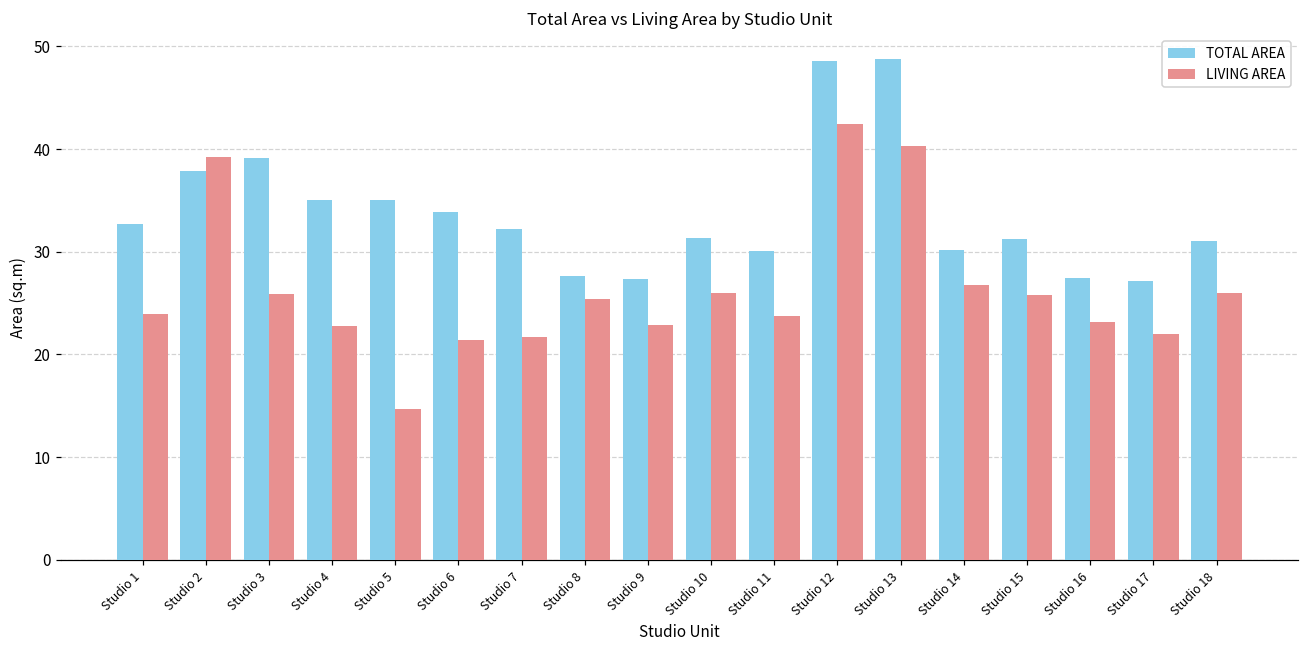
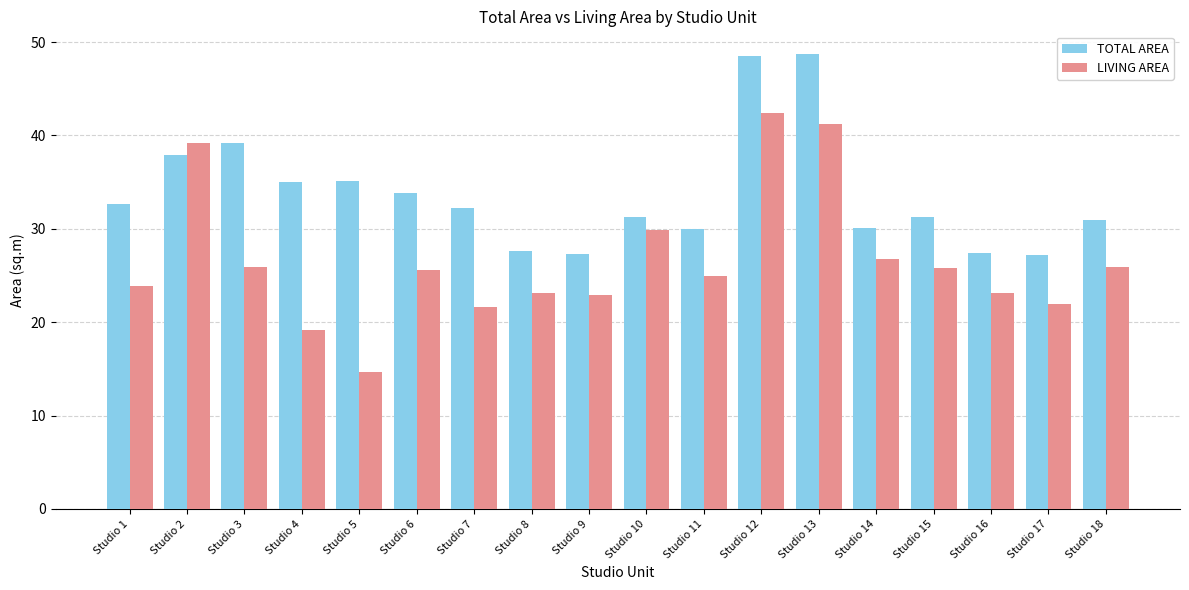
LIVING AREA, Studio 4: 23 -> 19
LIVING AREA, Studio 6: 21 -> 26
LIVING AREA, Studio 8: 25 -> 23
LIVING AREA, Studio 10: 26 -> 30
LIVING AREA, Studio 11: 24 -> 25
LIVING AREA, Studio 13: 40 -> 41
